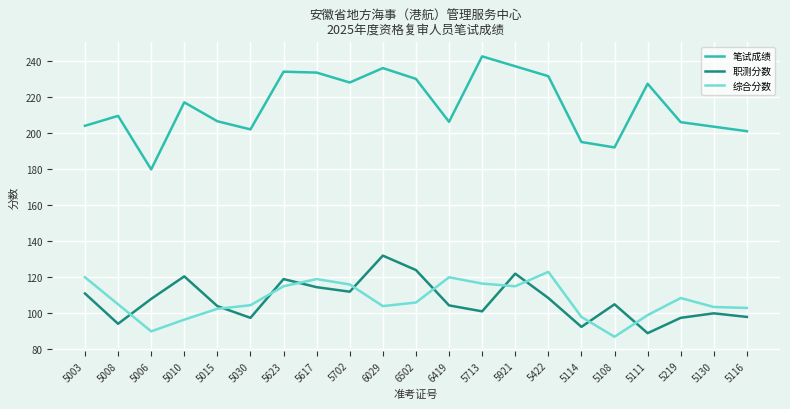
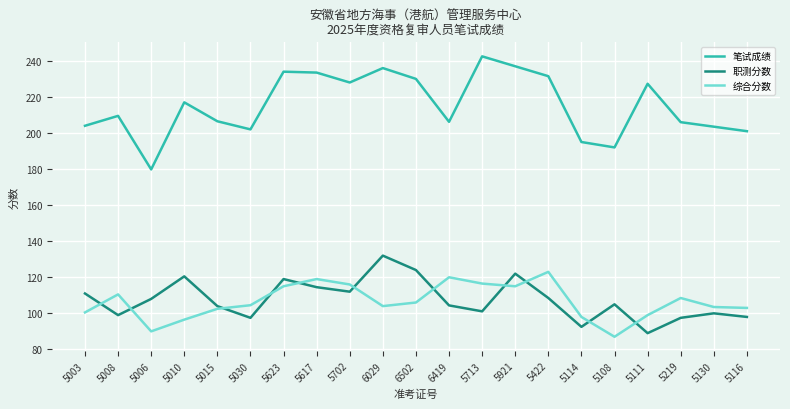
综合分数, 5003: 120 -> 101
职测分数, 5008: 94 -> 99
综合分数, 5008: 105 -> 111
